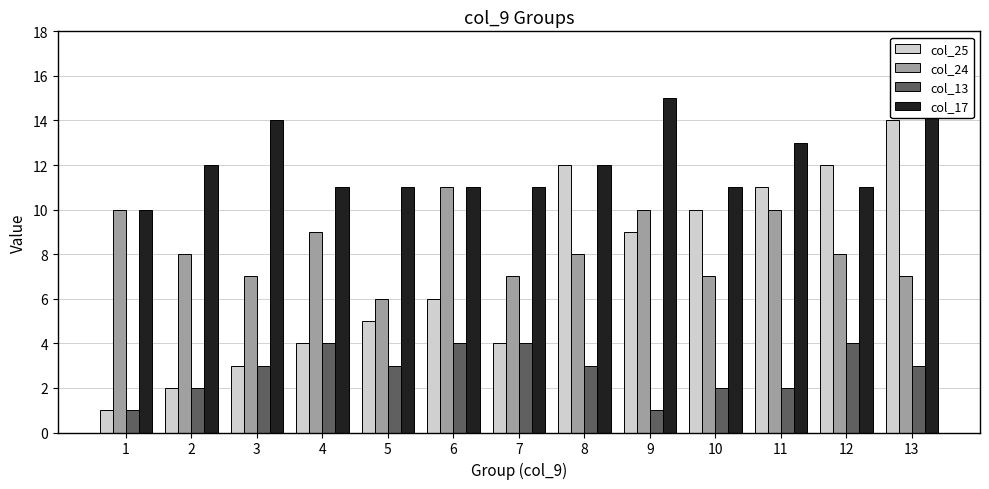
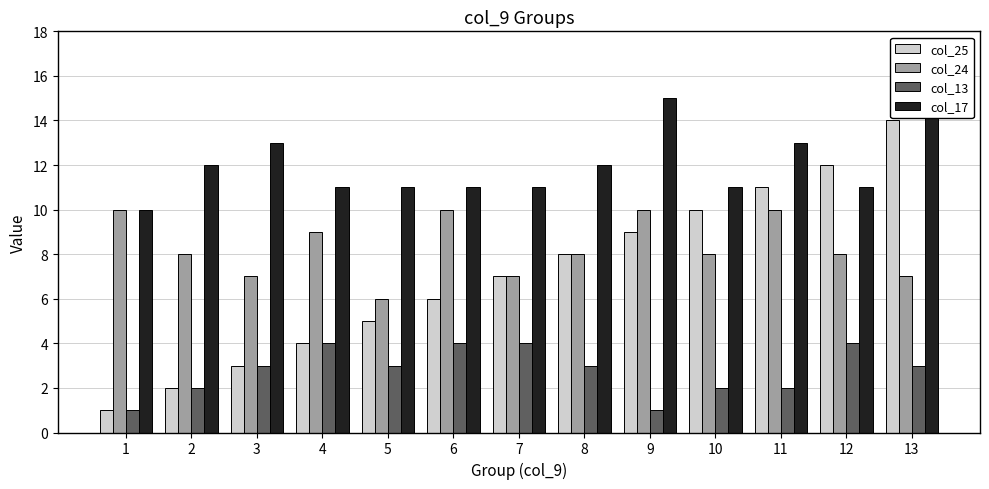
col_17, 3: 14 -> 13
col_24, 6: 11 -> 10
col_25, 7: 4 -> 7
col_25, 8: 12 -> 8
col_24, 10: 7 -> 8
